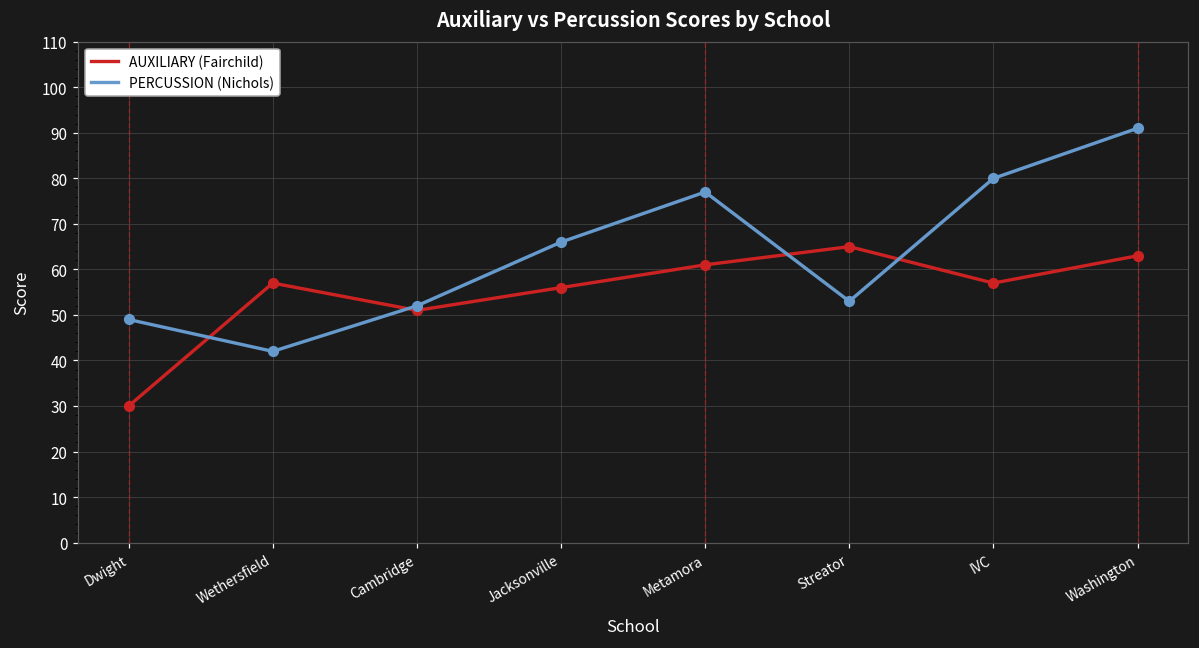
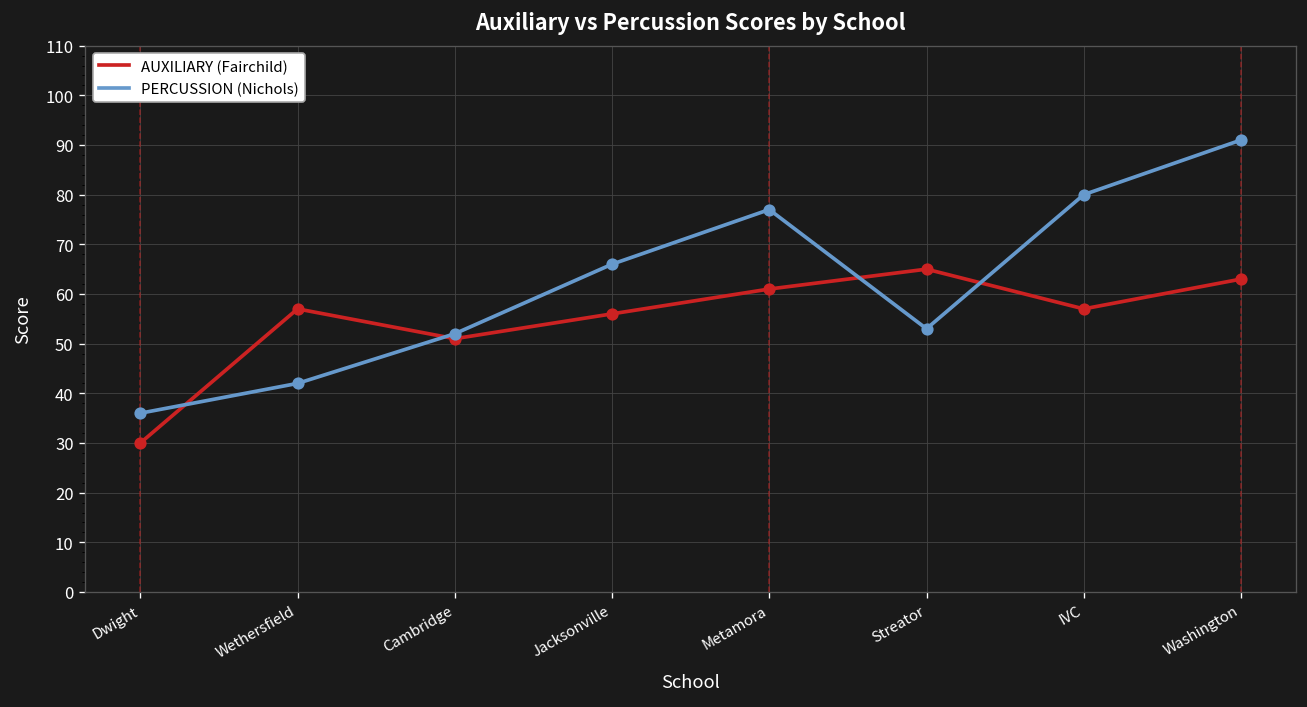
PERCUSSION (Nichols), Dwight: 49 -> 36
